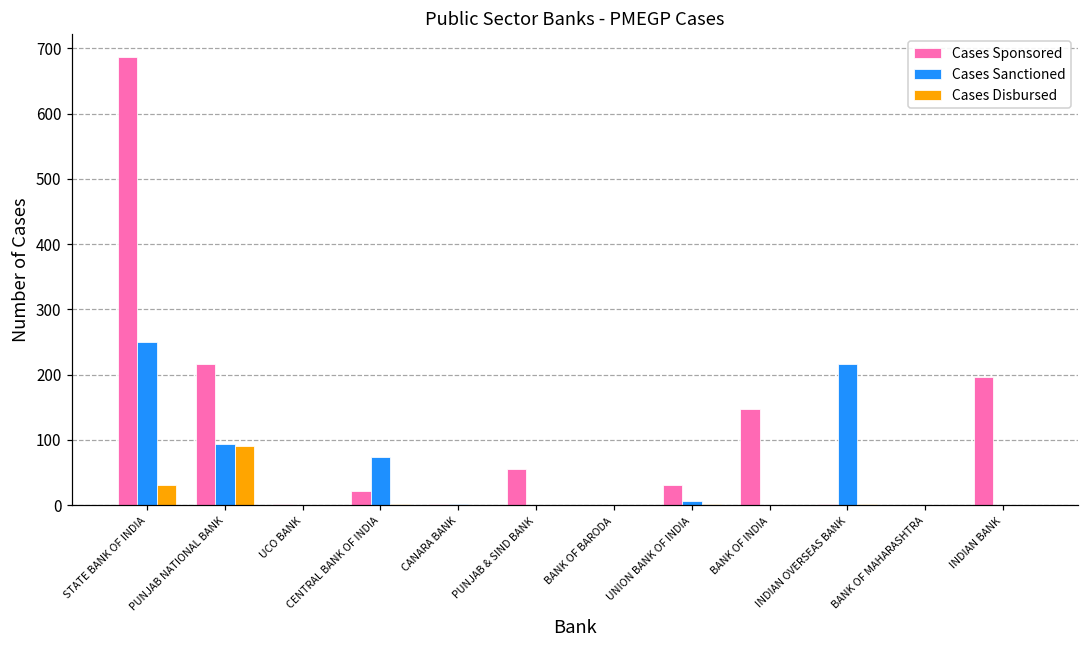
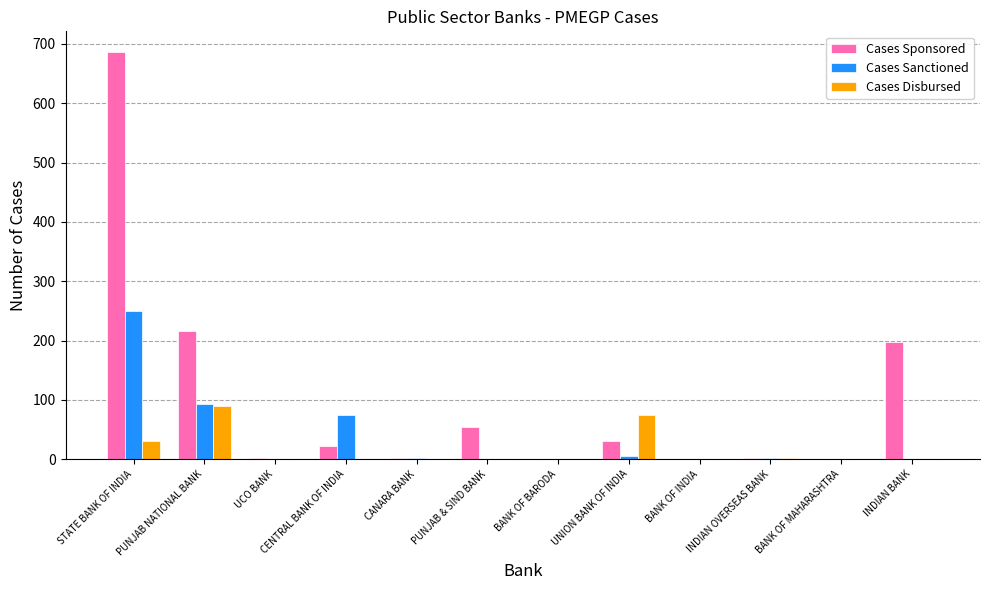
Cases Disbursed, UNION BANK OF INDIA: 0 -> 80
Cases Sponsored, BANK OF INDIA: 150 -> 0
Cases Sanctioned, INDIAN OVERSEAS BANK: 220 -> 0
